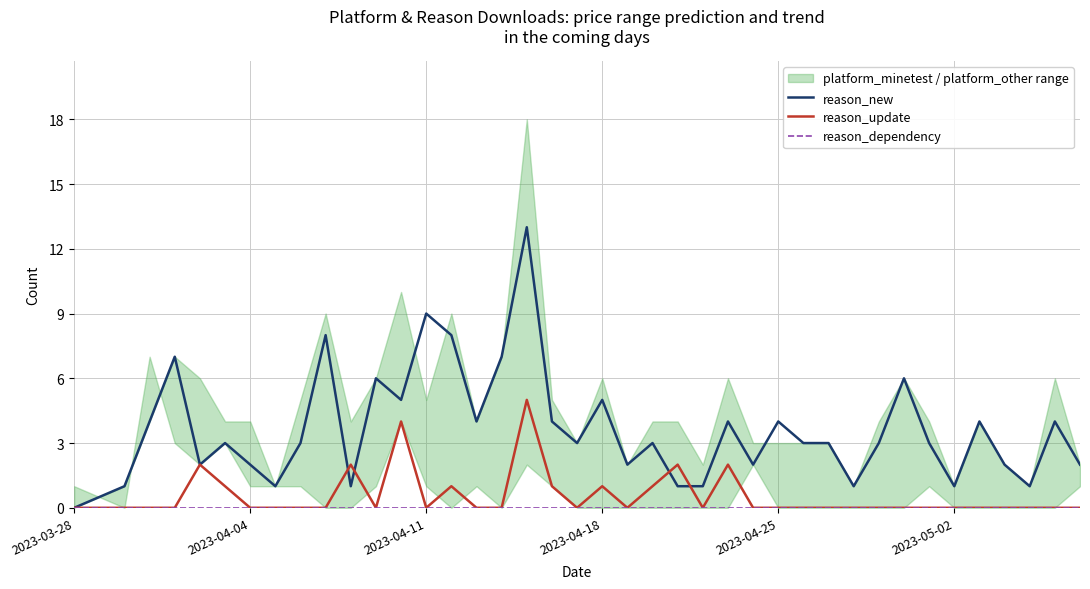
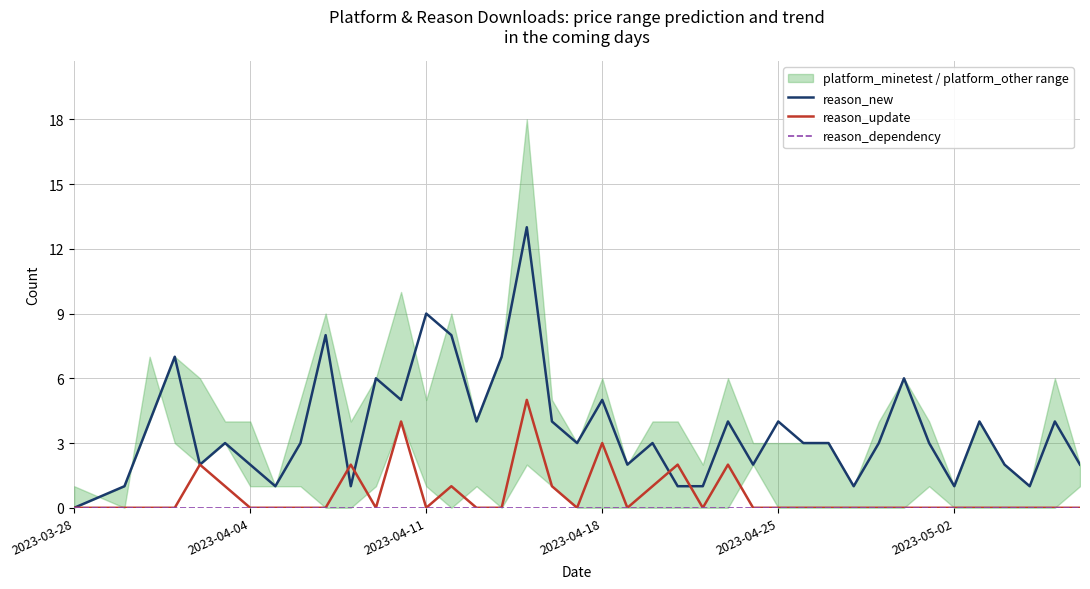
reason_update, 2023-04-18: 1 -> 3
